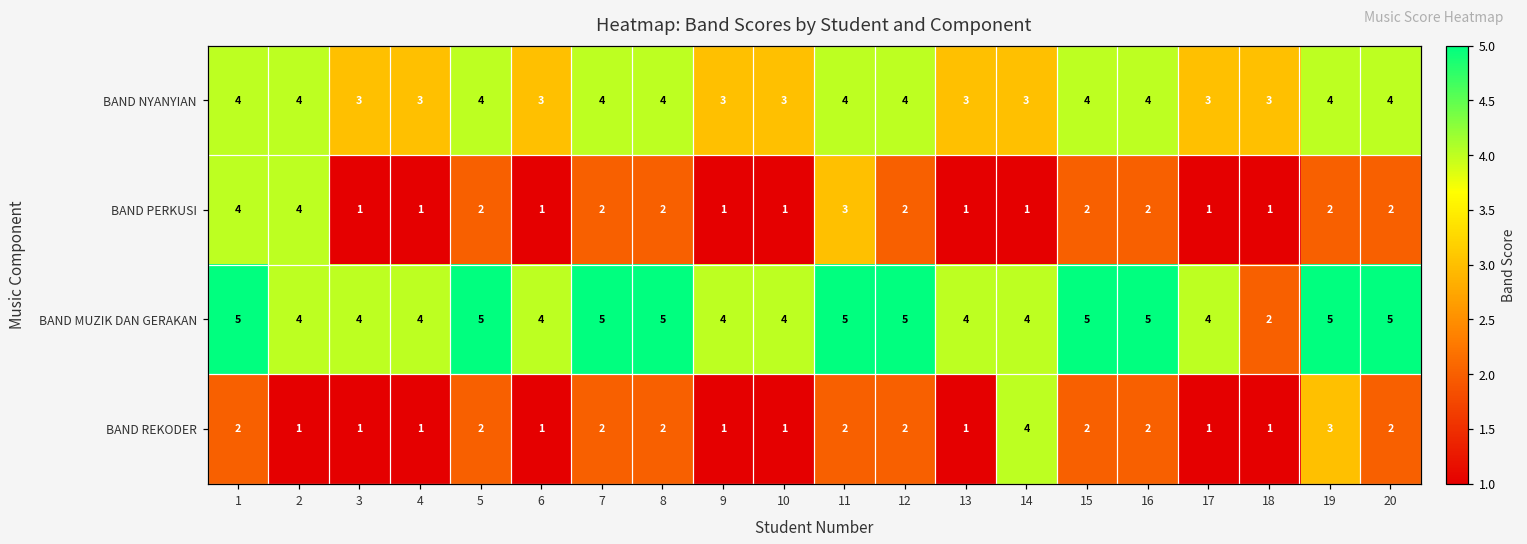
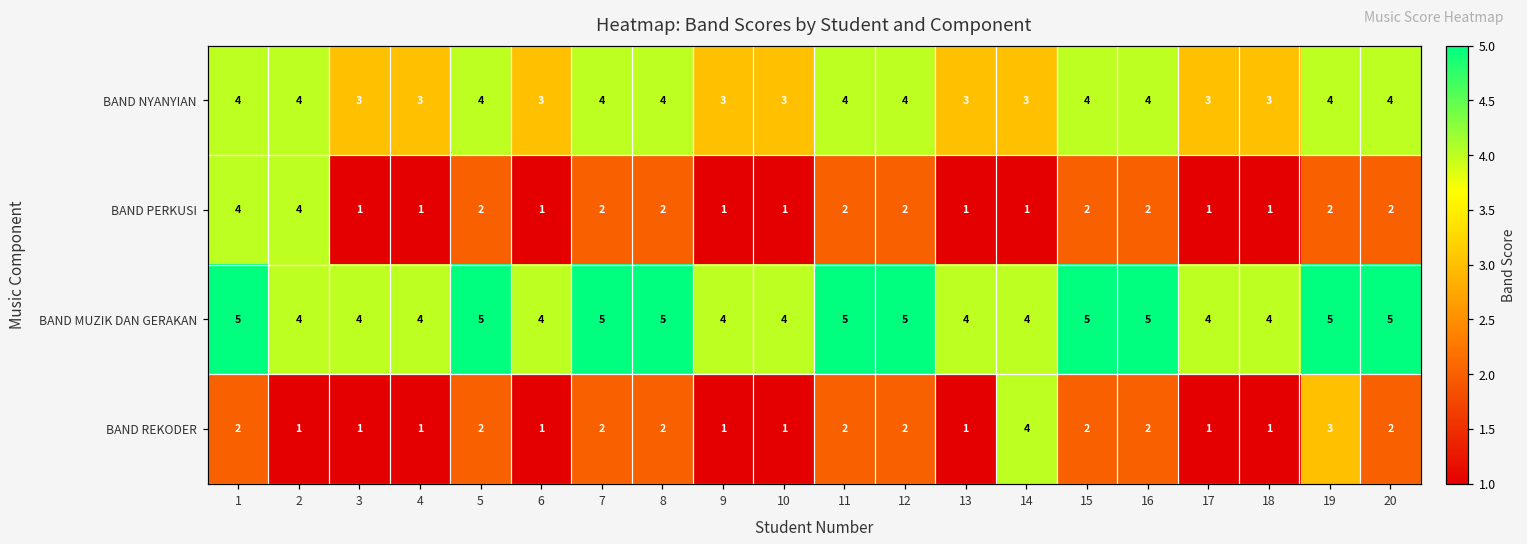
BAND PERKUSI, 11: 3 -> 2
BAND MUZIK DAN GERAKAN, 18: 2 -> 4
